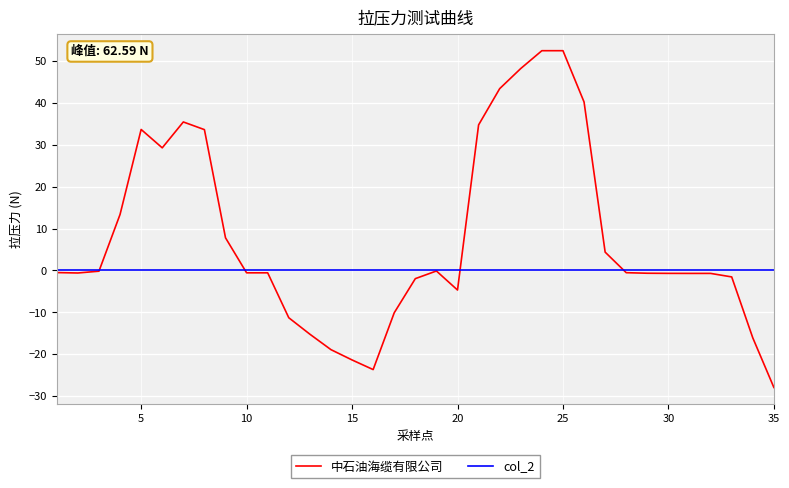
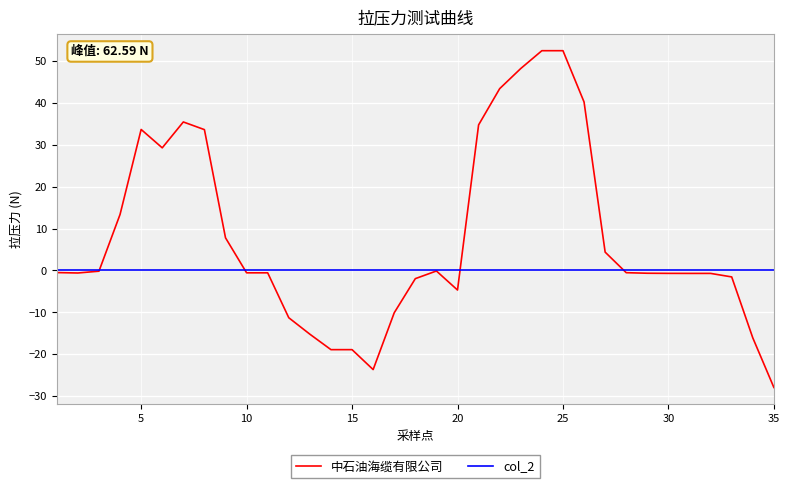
中石油海缆有限公司, 15: -21 -> -19
